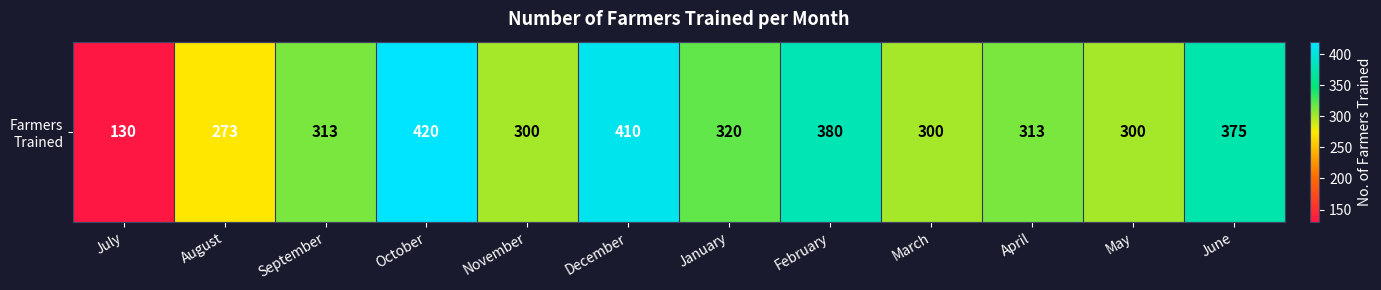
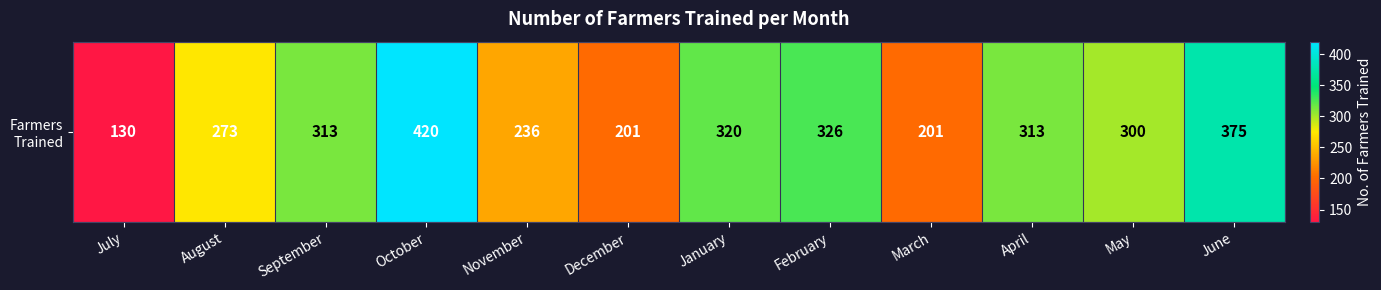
Farmers Trained, November: 300 -> 236
Farmers Trained, December: 410 -> 201
Farmers Trained, February: 380 -> 326
Farmers Trained, March: 300 -> 201
